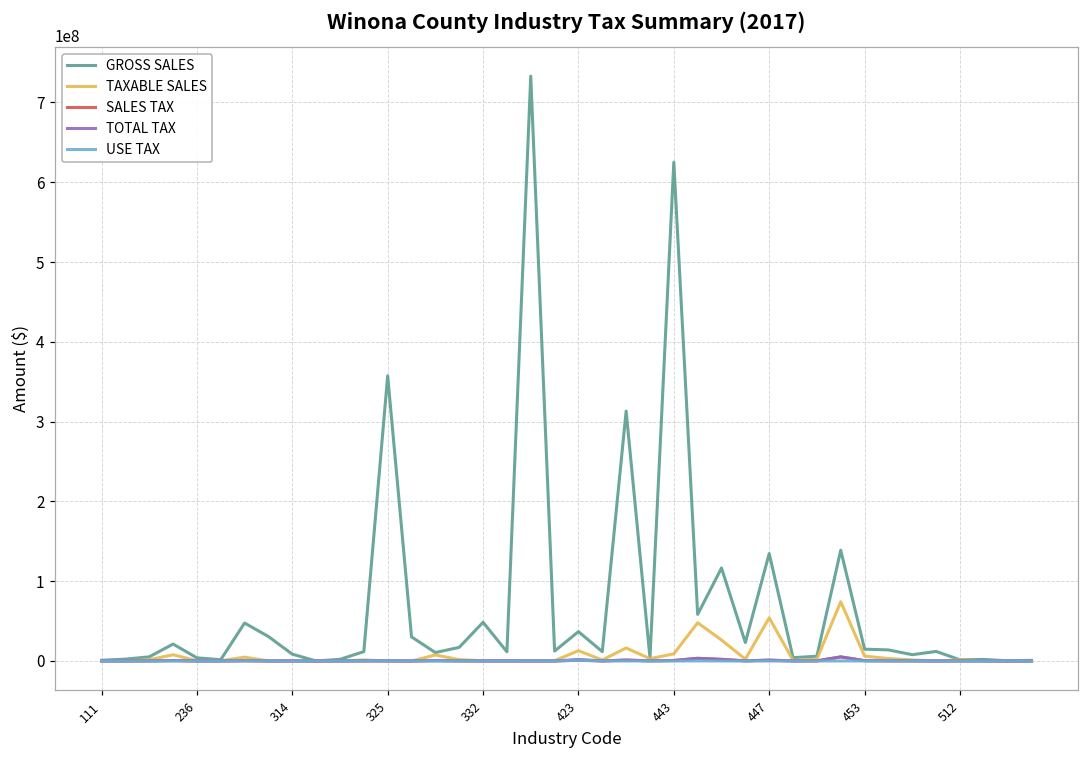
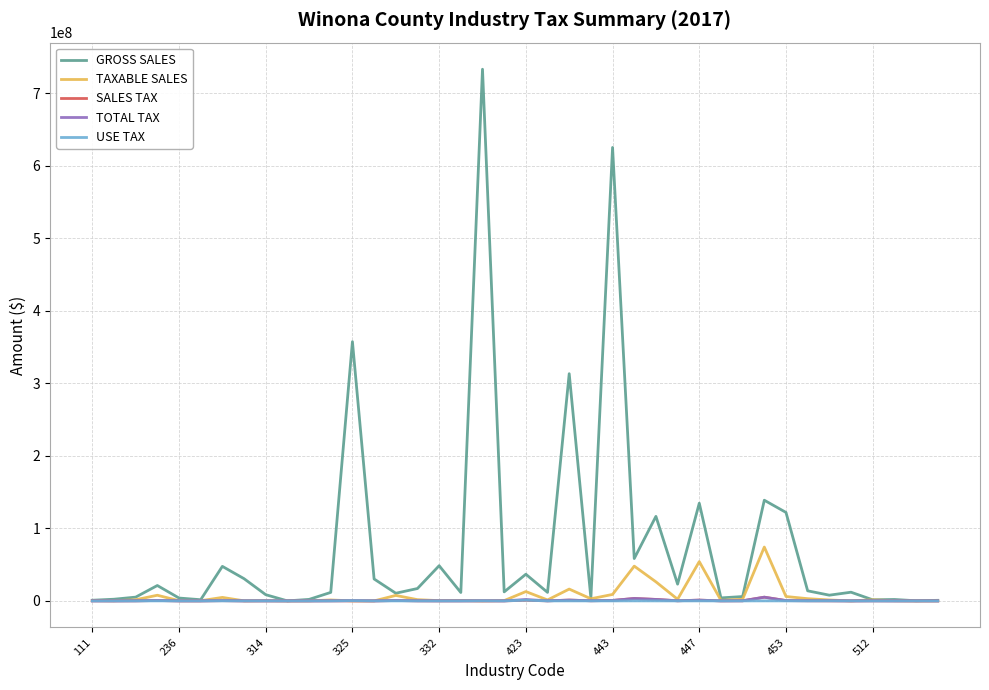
GROSS SALES, 453: 10000000 -> 120000000
